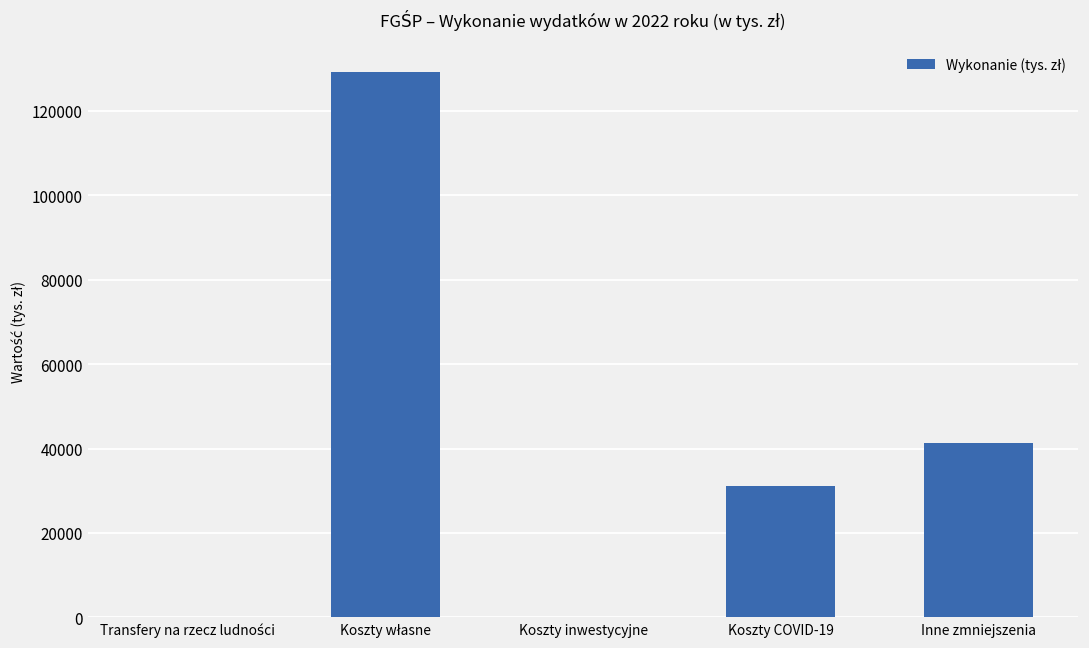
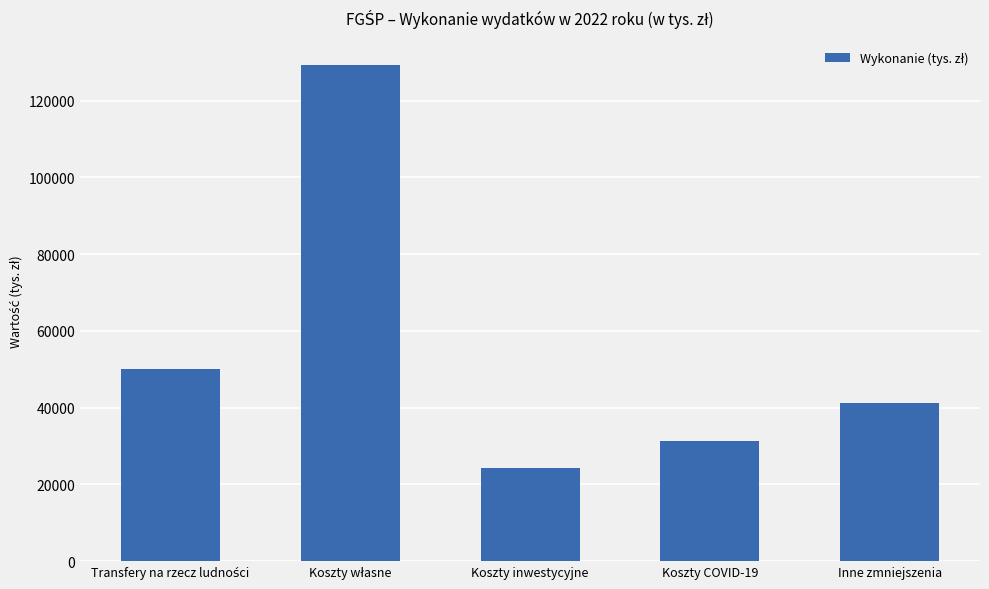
Transfery na rzecz ludności: 0 -> 50000
Koszty inwestycyjne: 0 -> 24000
